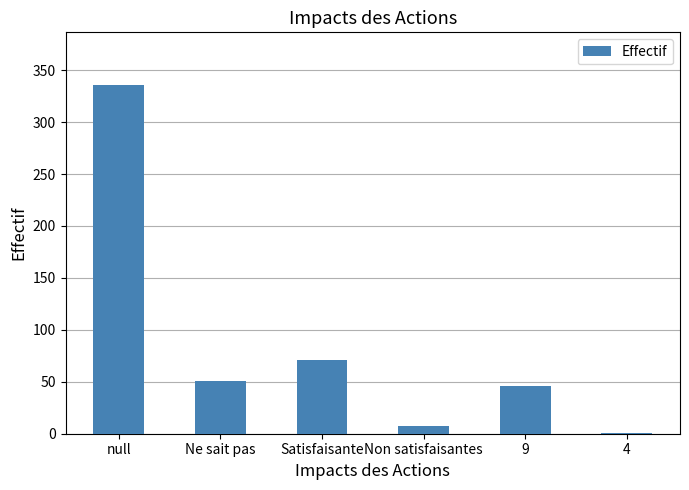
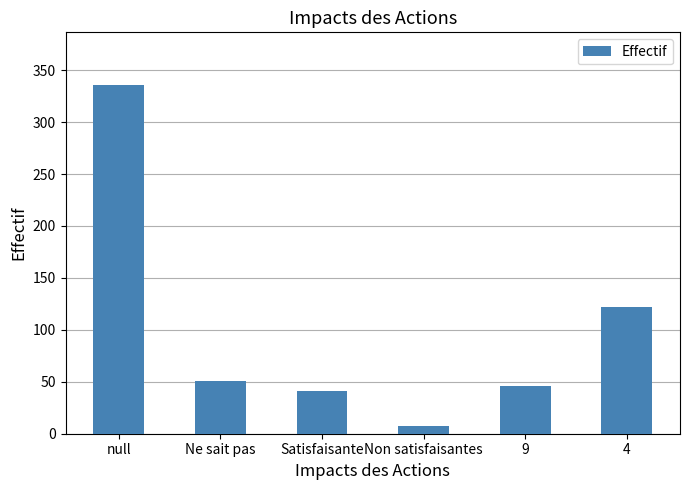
Satisfaisante: 71 -> 41
4: 1 -> 122
